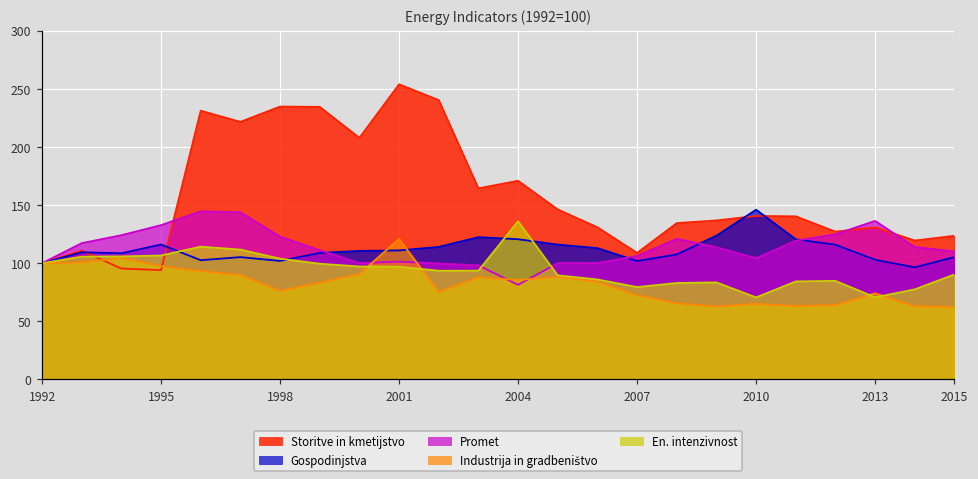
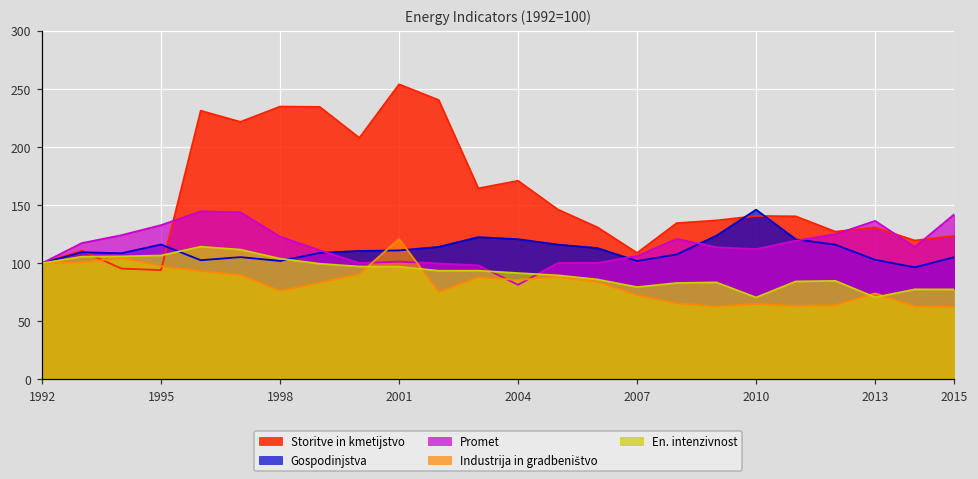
En. intenzivnost, 2004: 136 -> 91
Promet, 2010: 104 -> 112
Promet, 2015: 110 -> 142
En. intenzivnost, 2015: 90 -> 77
